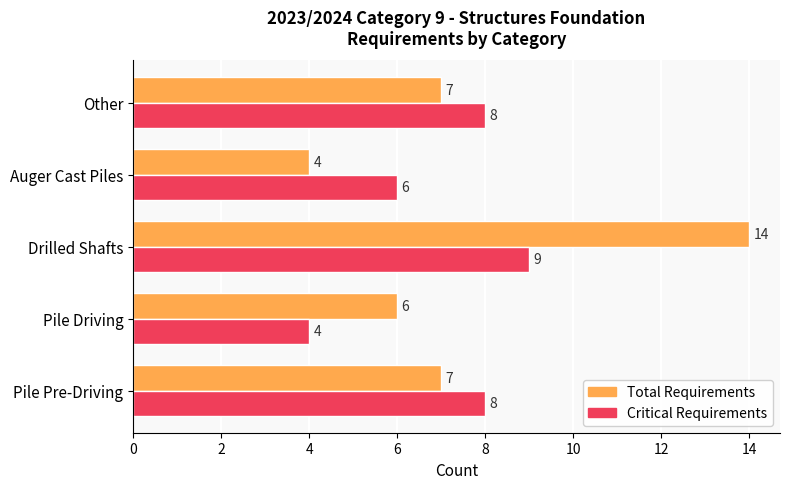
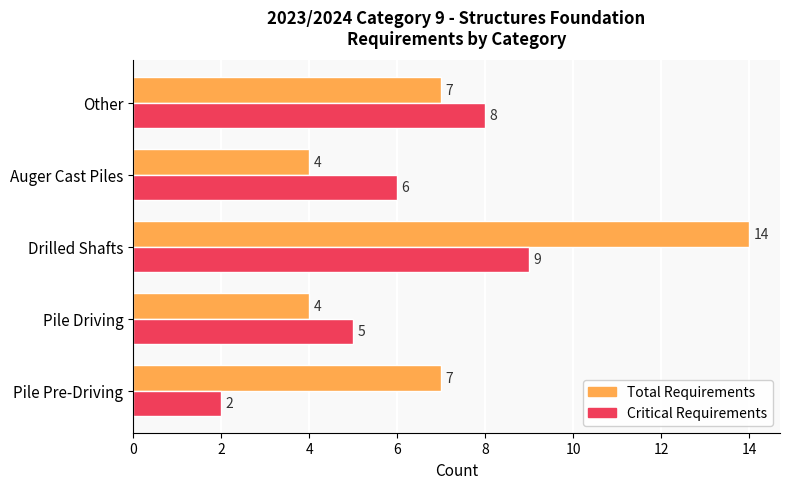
Total Requirements, Pile Driving: 6 -> 4
Critical Requirements, Pile Driving: 4 -> 5
Critical Requirements, Pile Pre-Driving: 8 -> 2
